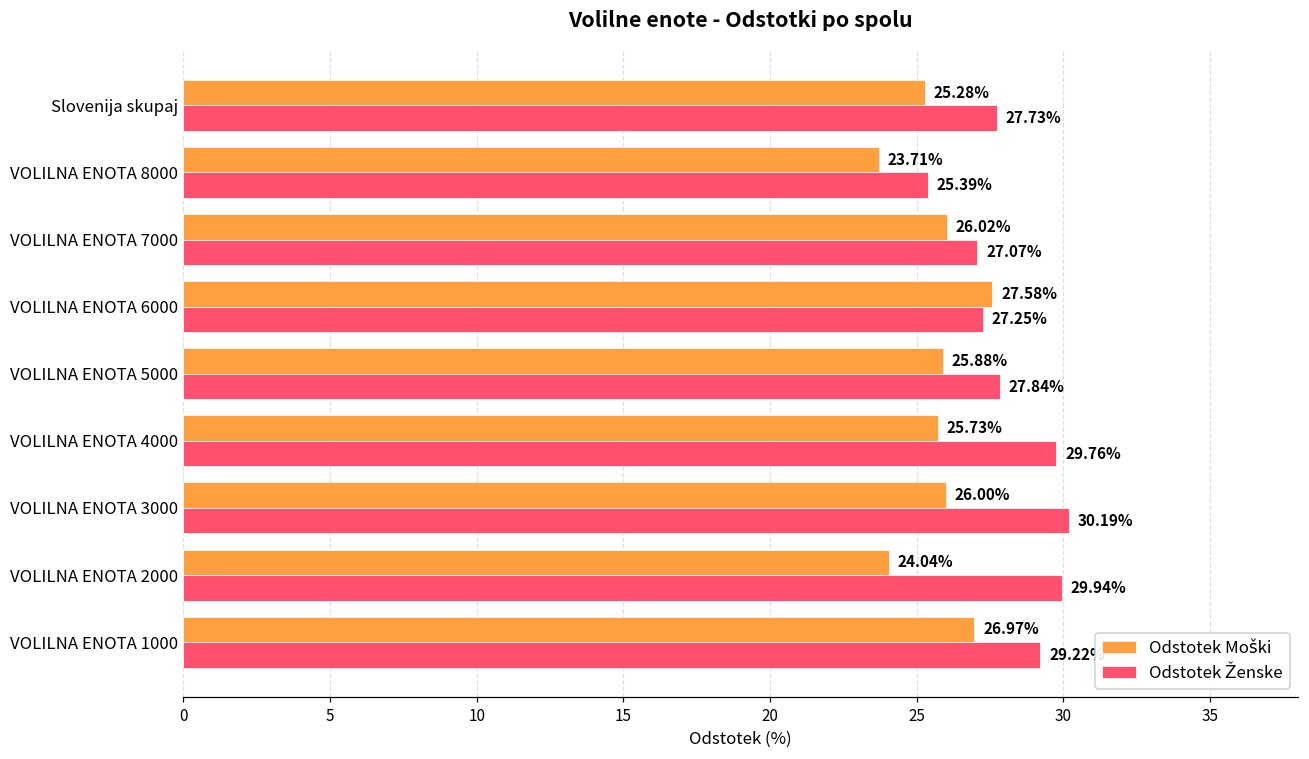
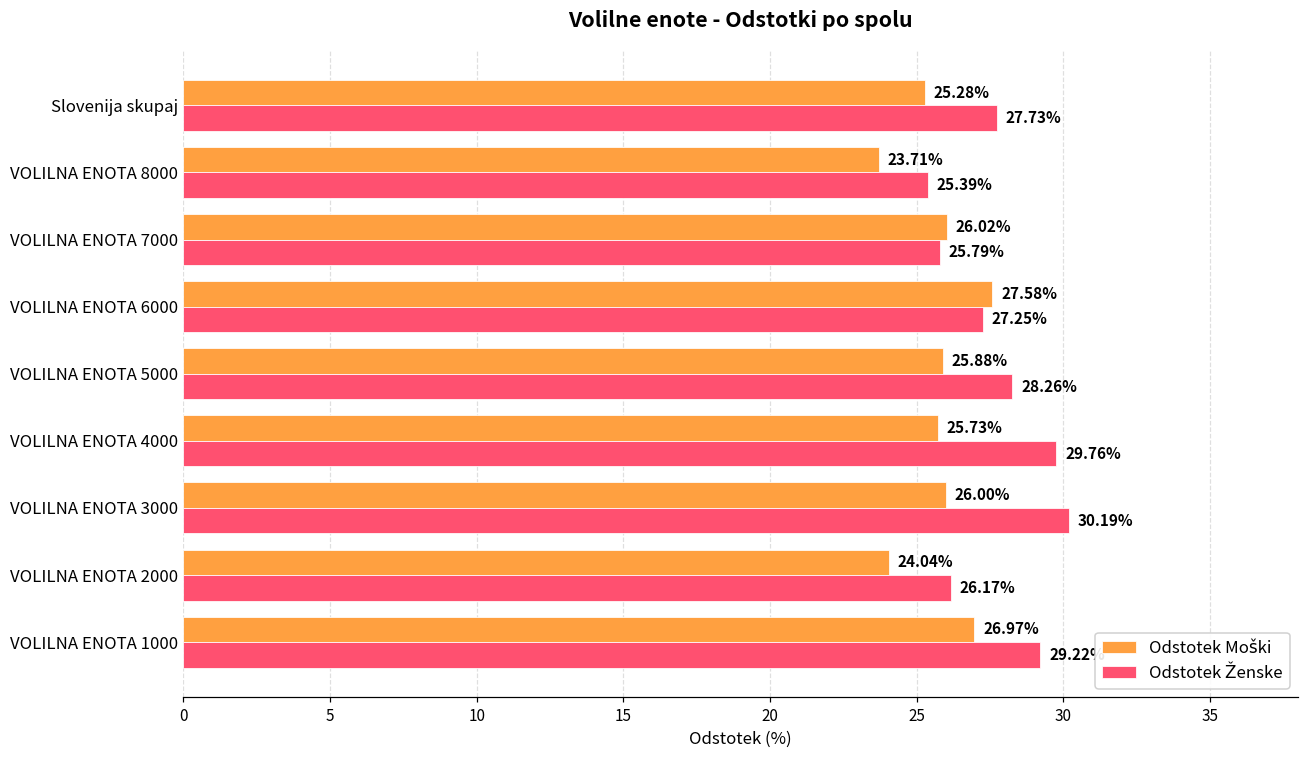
Odstotek Ženske, VOLILNA ENOTA 7000: 27.07% -> 25.79%
Odstotek Ženske, VOLILNA ENOTA 5000: 27.84% -> 28.26%
Odstotek Ženske, VOLILNA ENOTA 2000: 29.94% -> 26.17%
